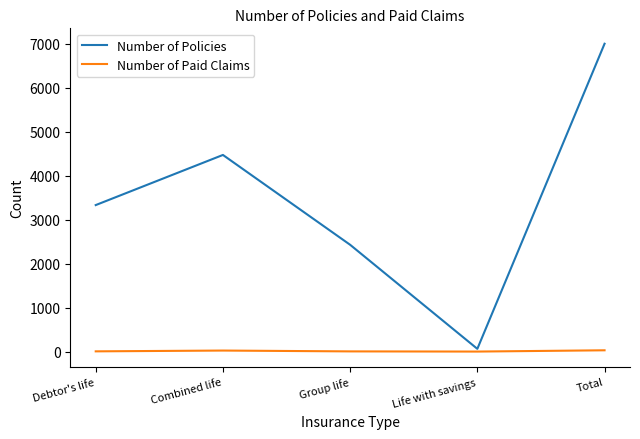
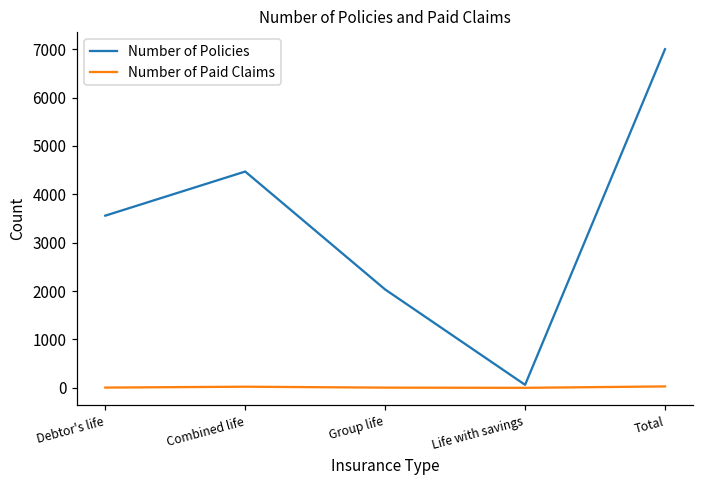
Number of Policies, Debtor's life: 3300 -> 3600
Number of Policies, Group life: 2400 -> 2000
